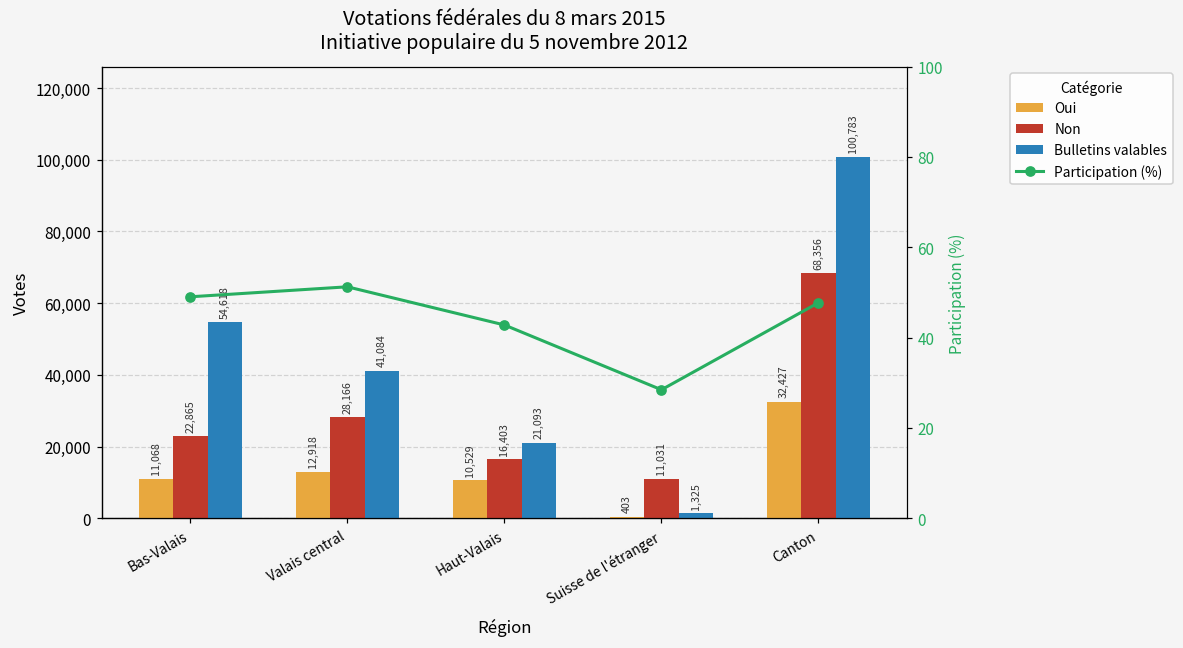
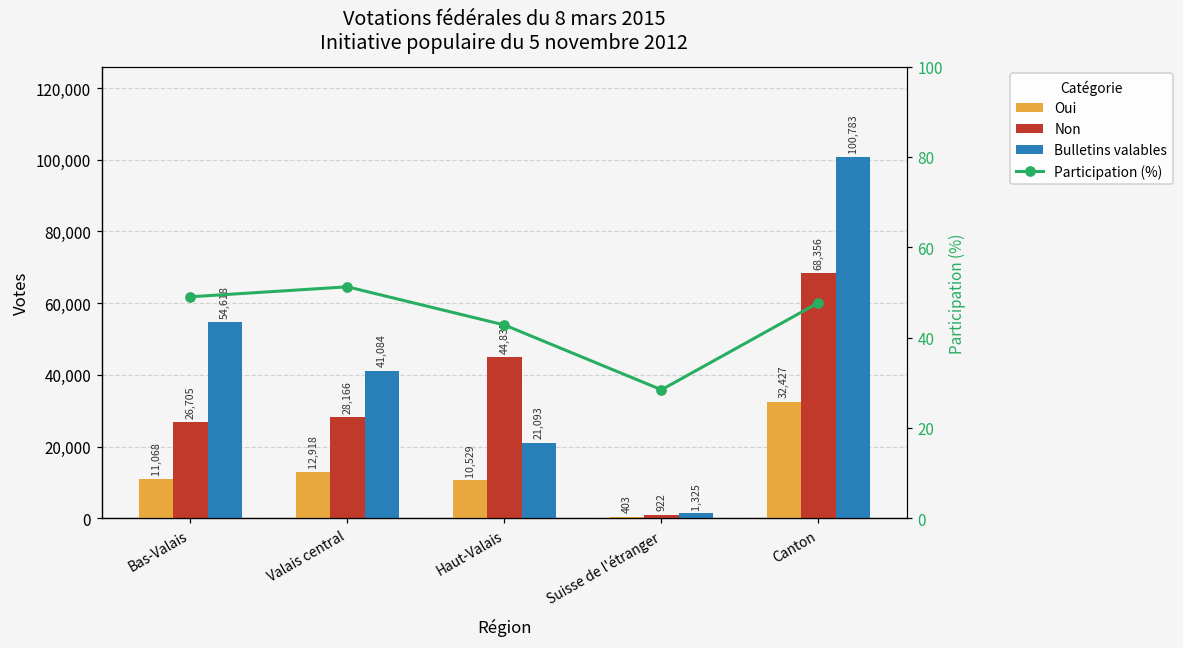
Non, Bas-Valais: 22,865 -> 26,705
Non, Haut-Valais: 16,403 -> 44,835
Non, Suisse de l'étranger: 11,031 -> 922
